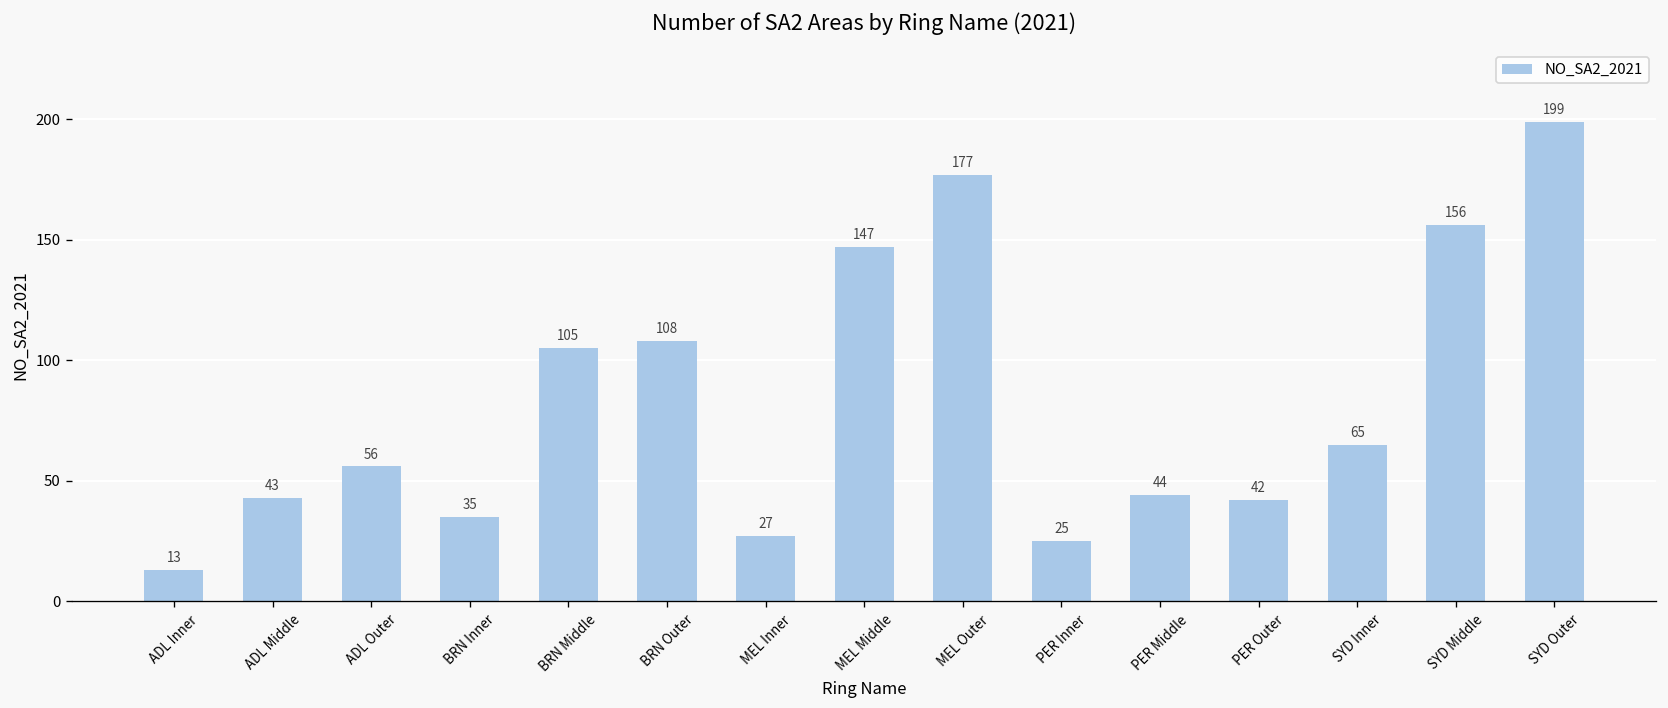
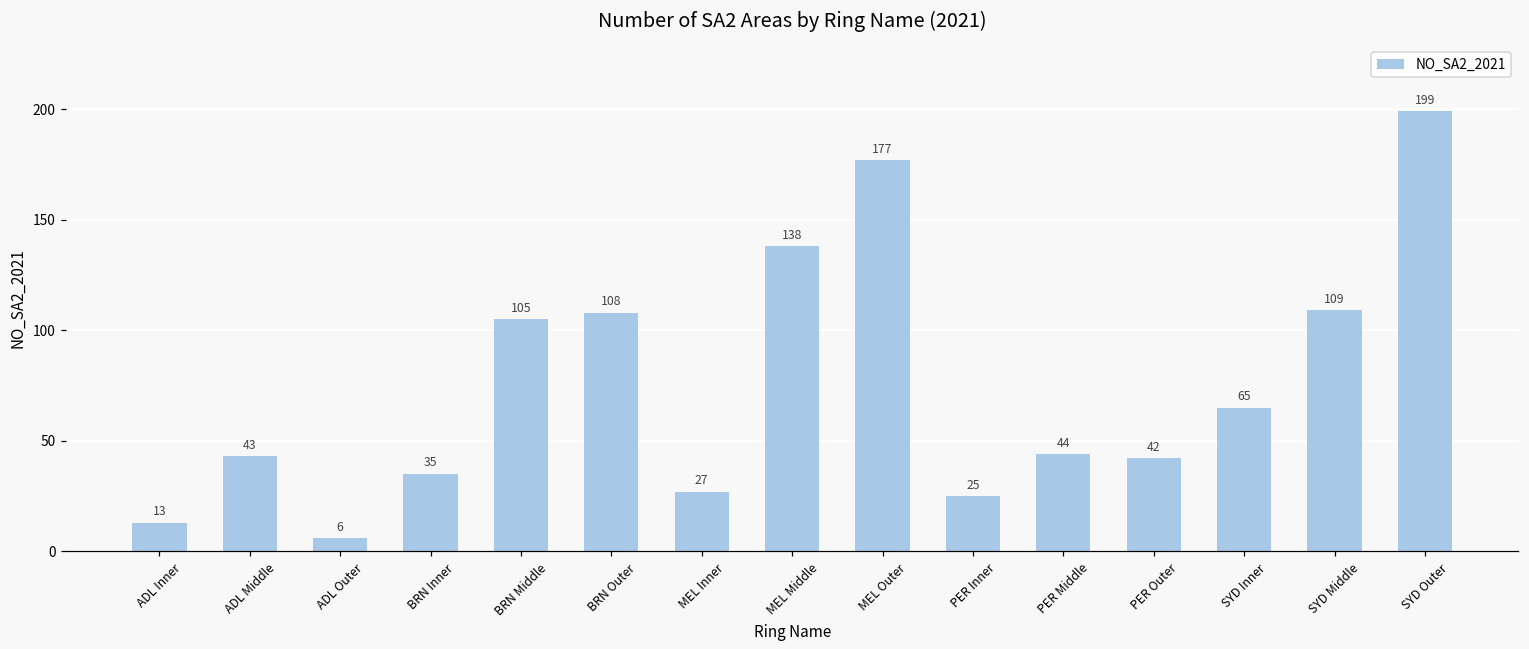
ADL Outer: 56 -> 6
MEL Middle: 147 -> 138
SYD Middle: 156 -> 109
